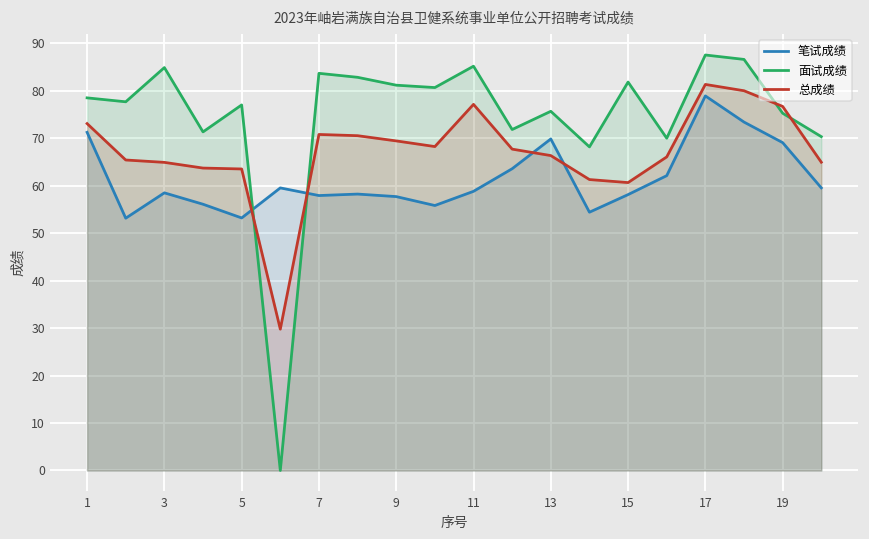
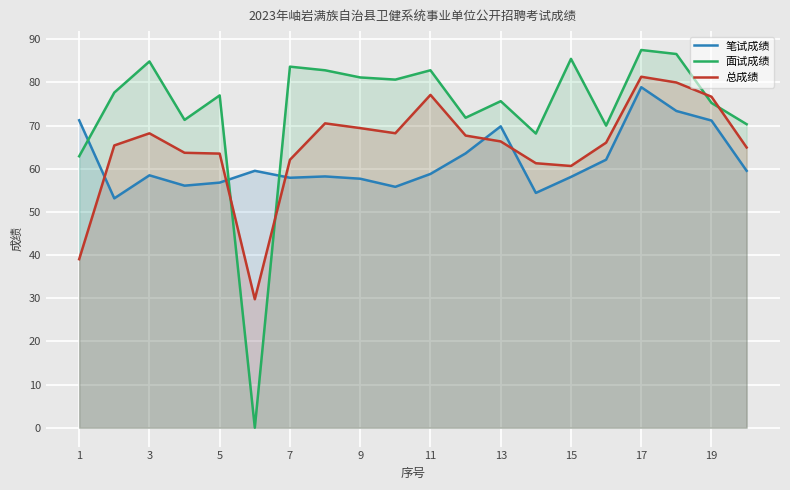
面试成绩, 1: 79 -> 63
总成绩, 1: 73 -> 39
总成绩, 3: 65 -> 68
笔试成绩, 5: 53 -> 57
总成绩, 7: 71 -> 62
面试成绩, 11: 85 -> 83
面试成绩, 15: 82 -> 85
笔试成绩, 19: 69 -> 71
